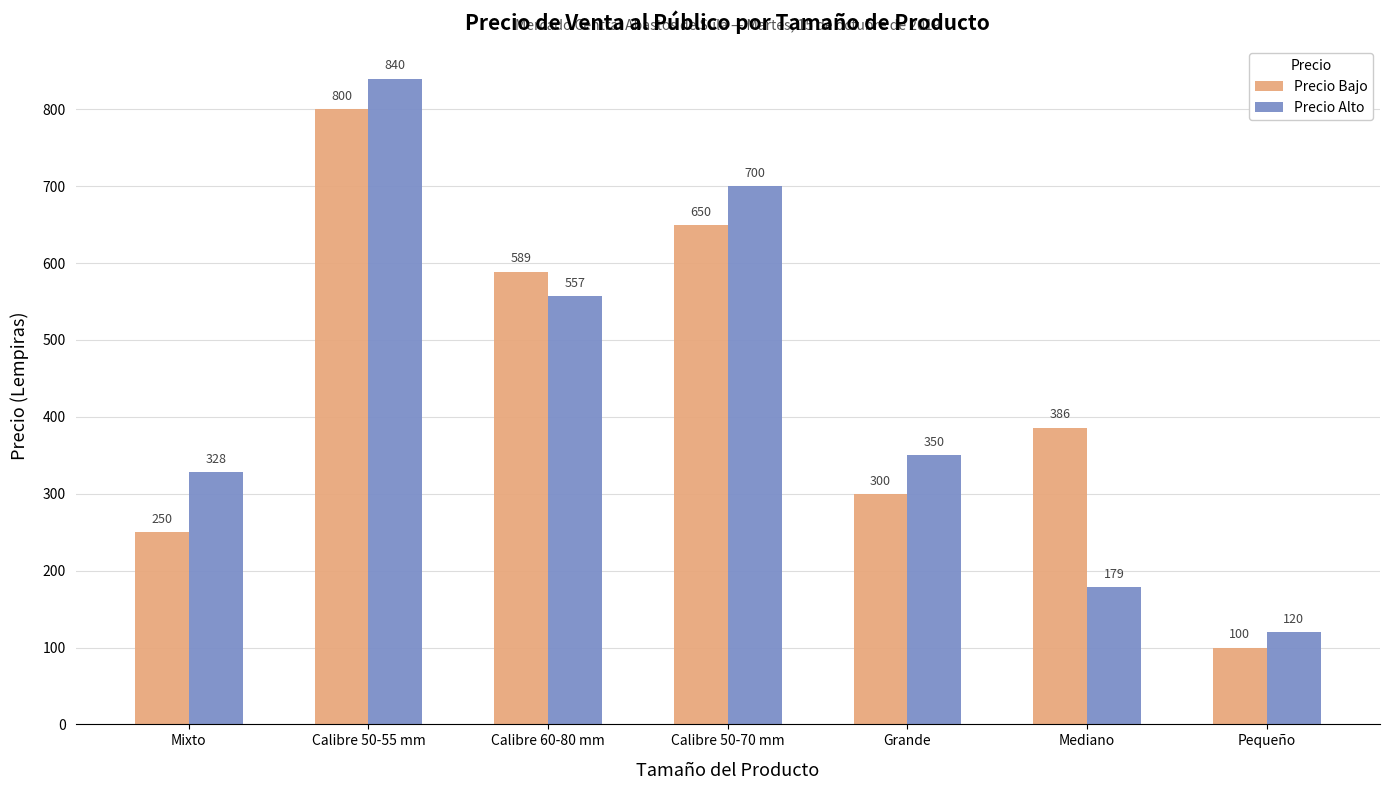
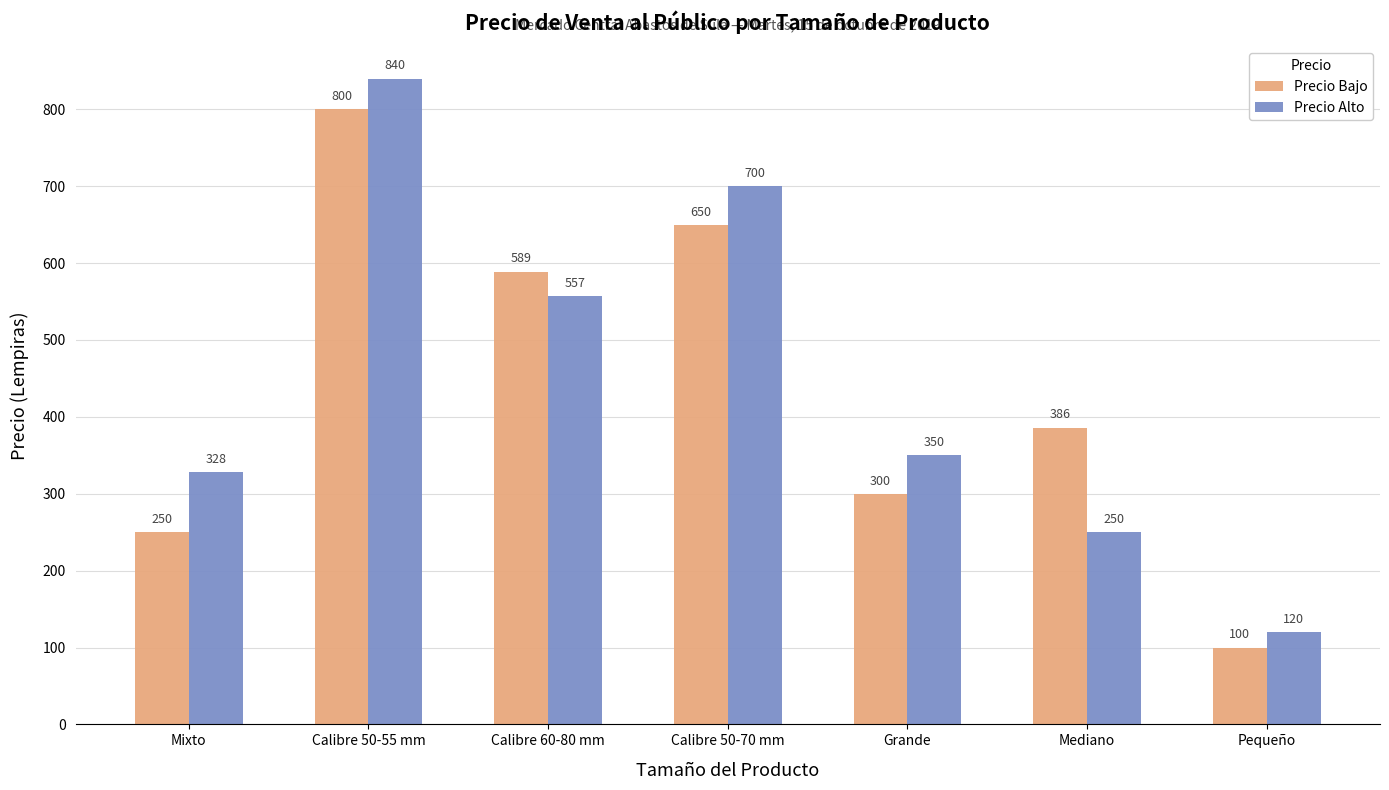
Precio Alto, Mediano: 179 -> 250
